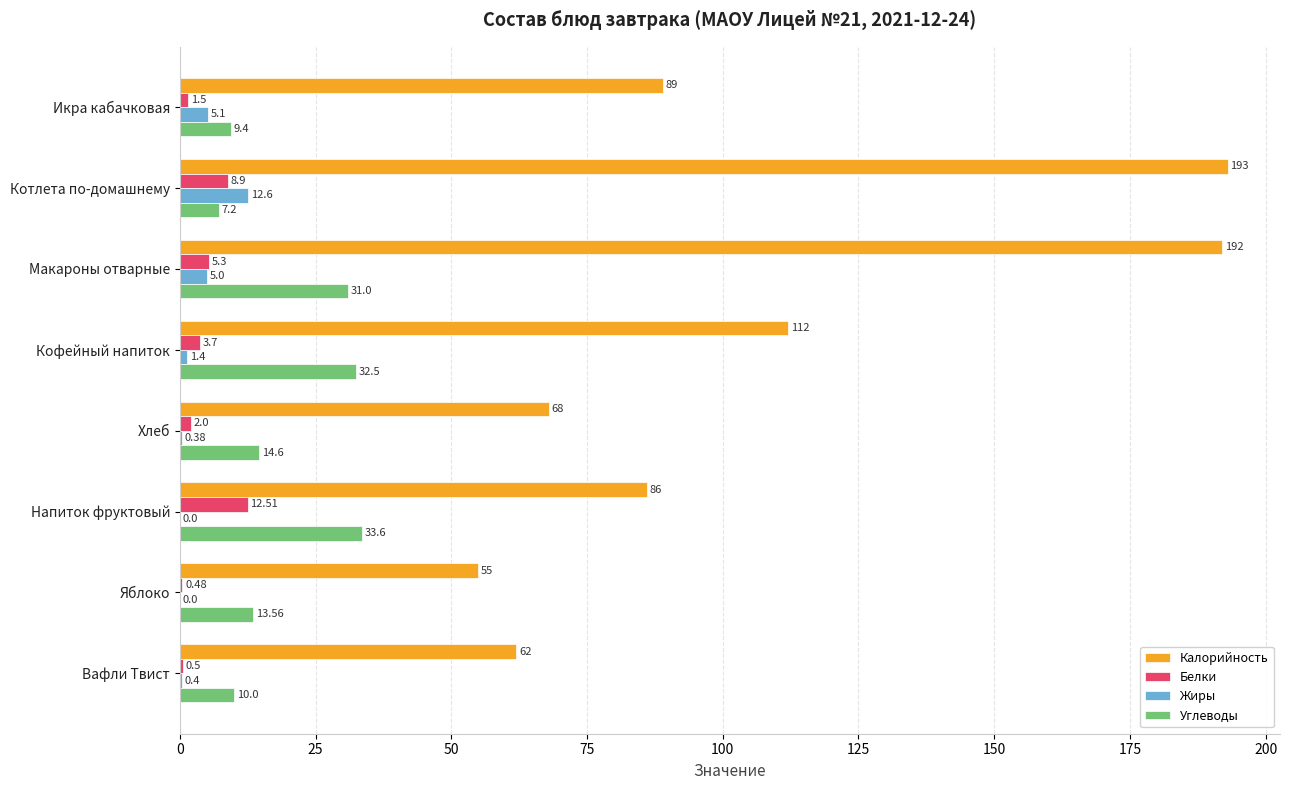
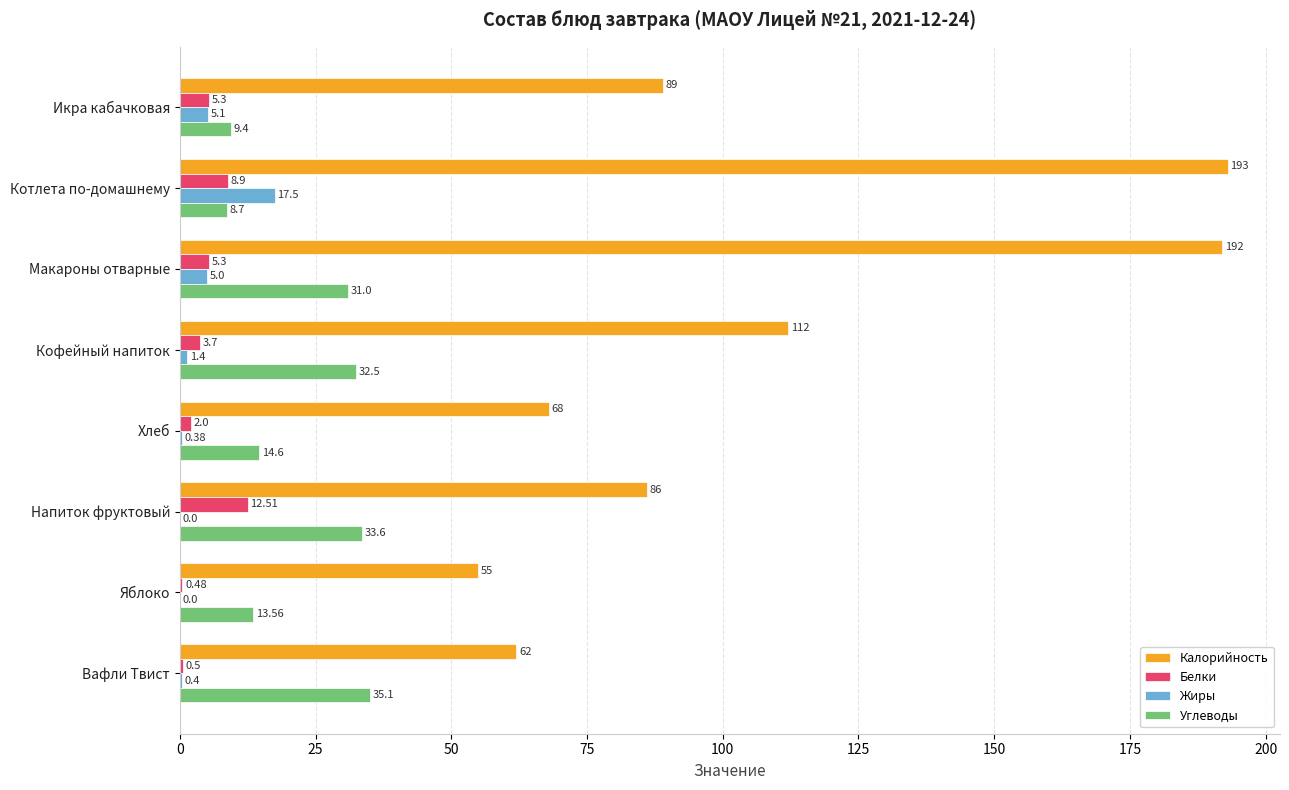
Белки, Икра кабачковая: 1.5 -> 5.3
Жиры, Котлета по-домашнему: 12.6 -> 17.5
Углеводы, Котлета по-домашнему: 7.2 -> 8.7
Углеводы, Вафли Твист: 10.0 -> 35.1
